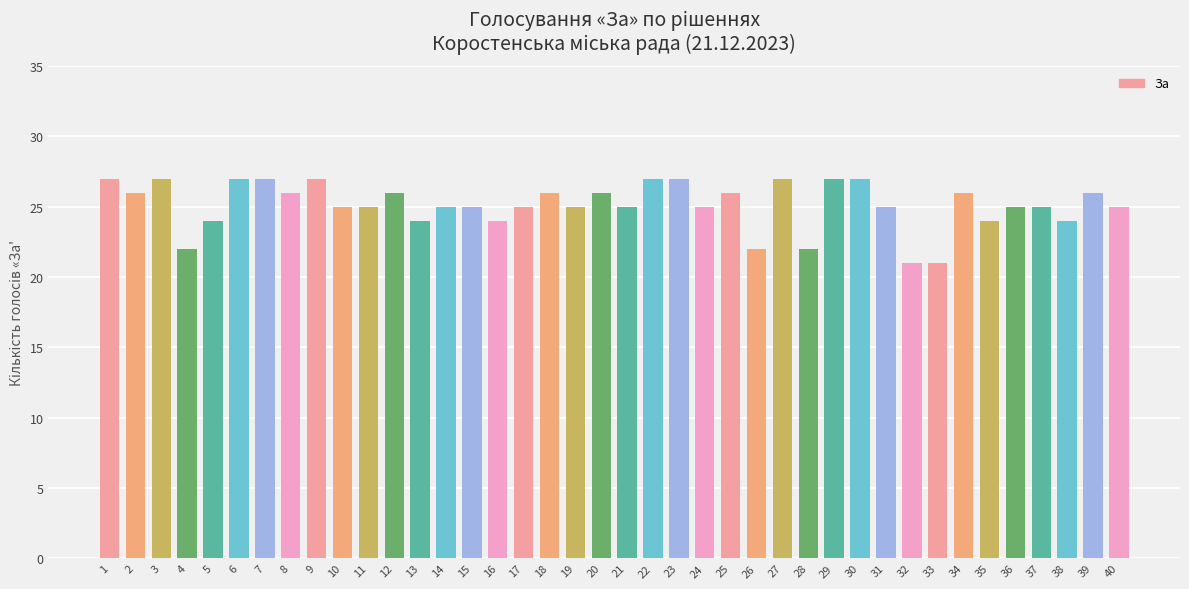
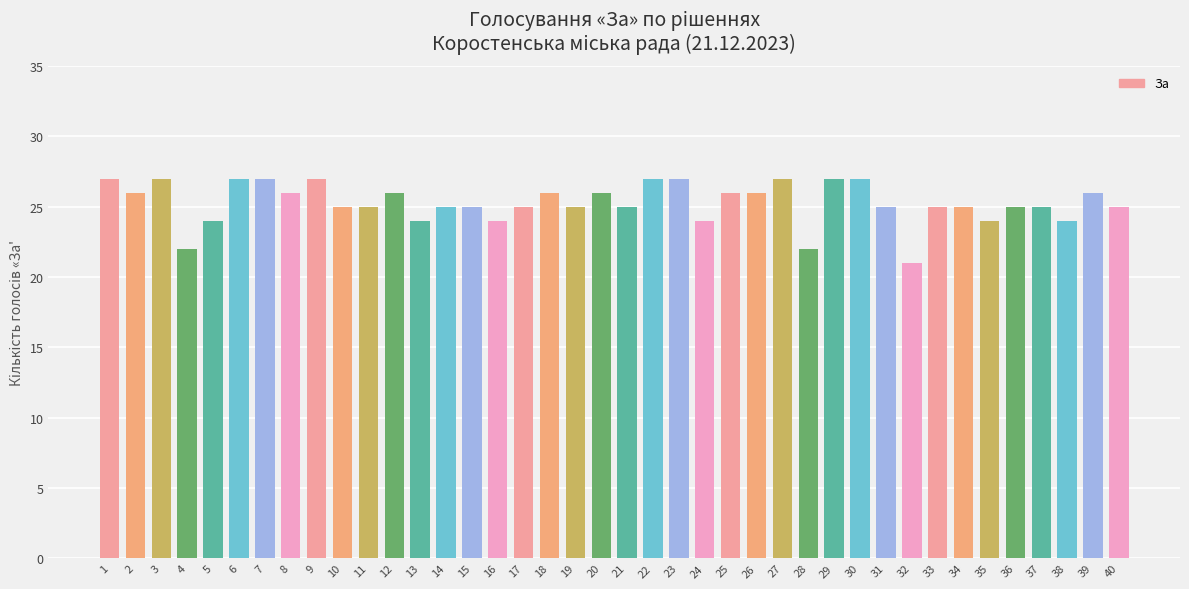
24: 25 -> 24
26: 22 -> 26
33: 21 -> 25
34: 26 -> 25
